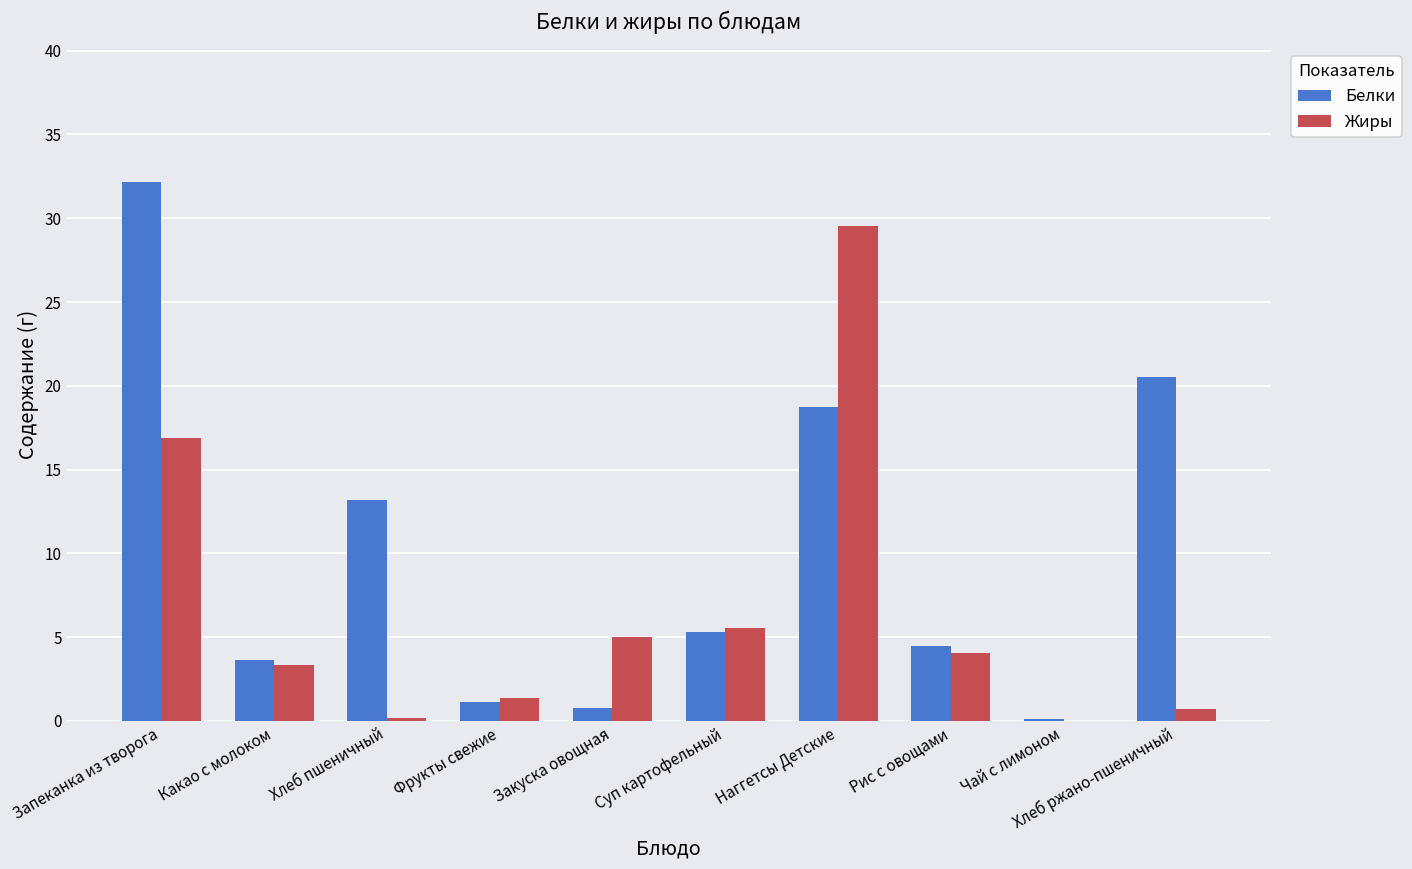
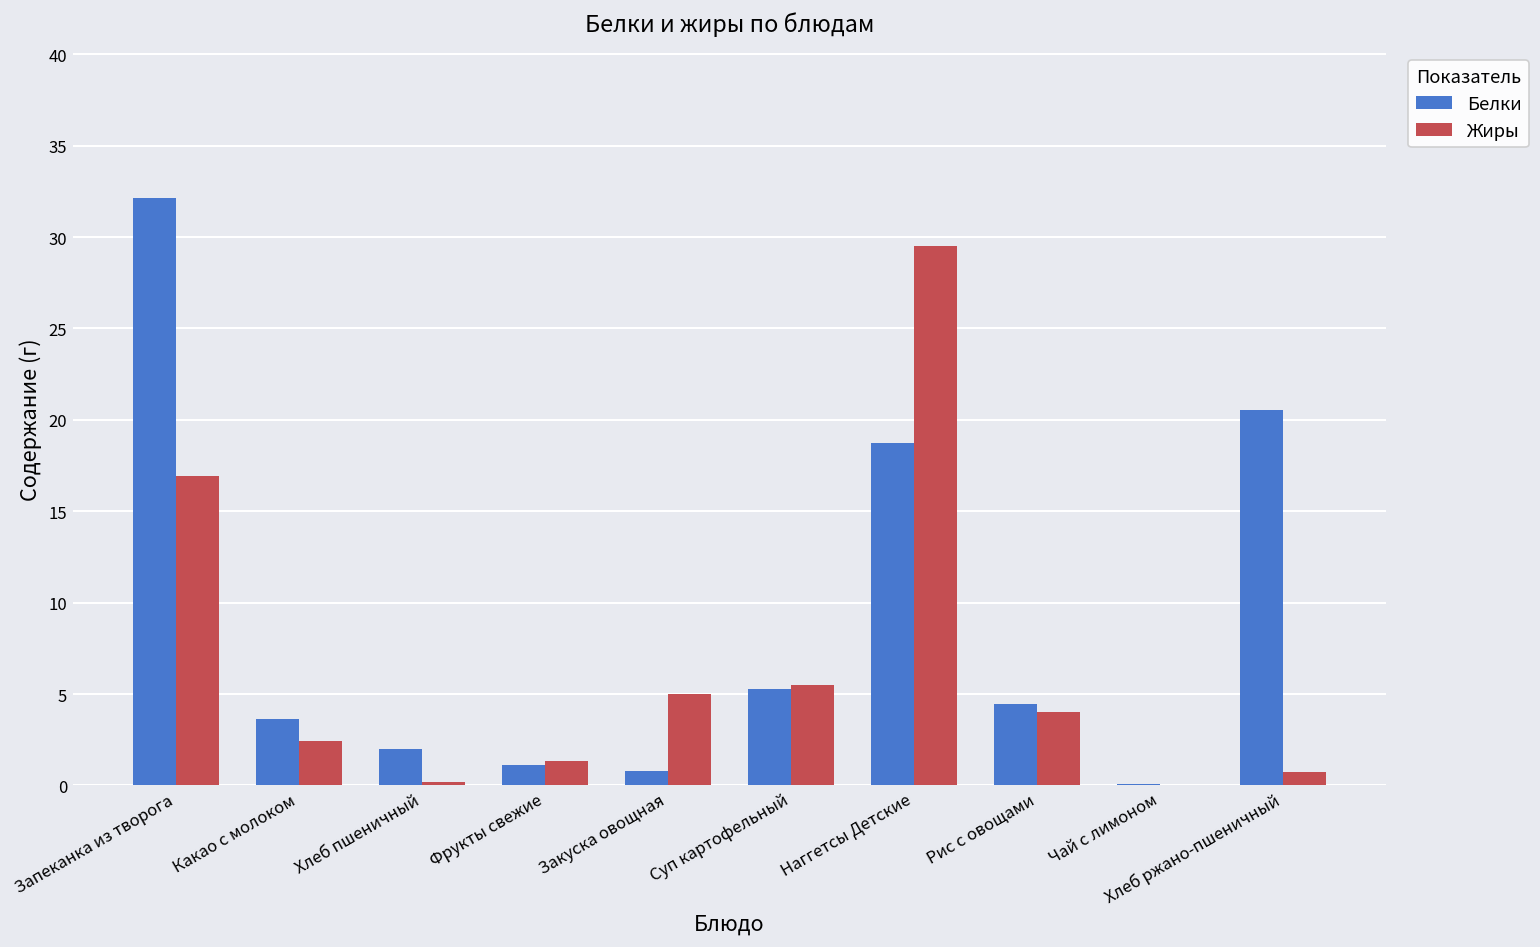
Жиры, Какао с молоком: 3.3 -> 2.4
Белки, Хлеб пшеничный: 13.2 -> 2.0
